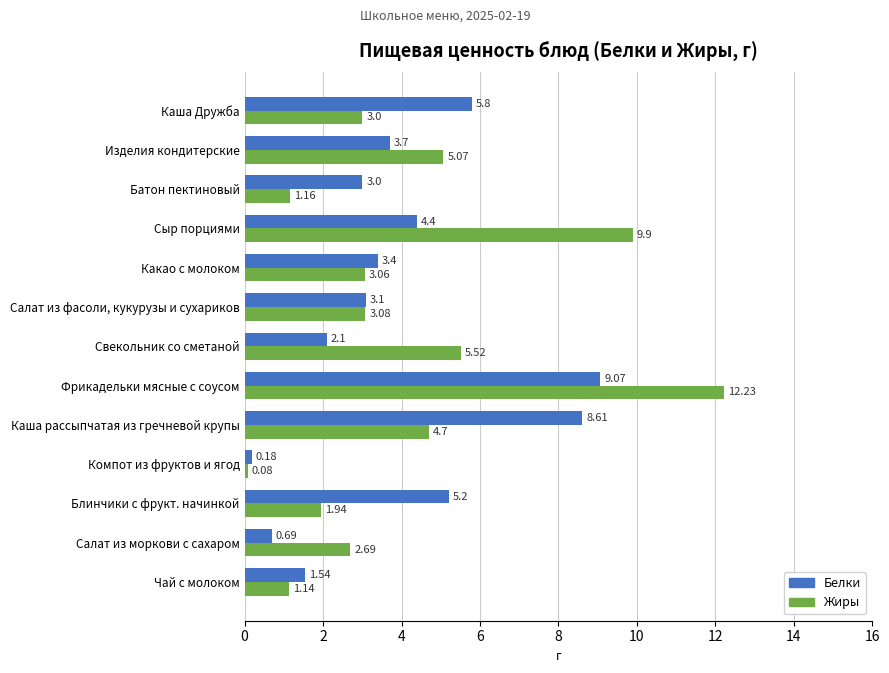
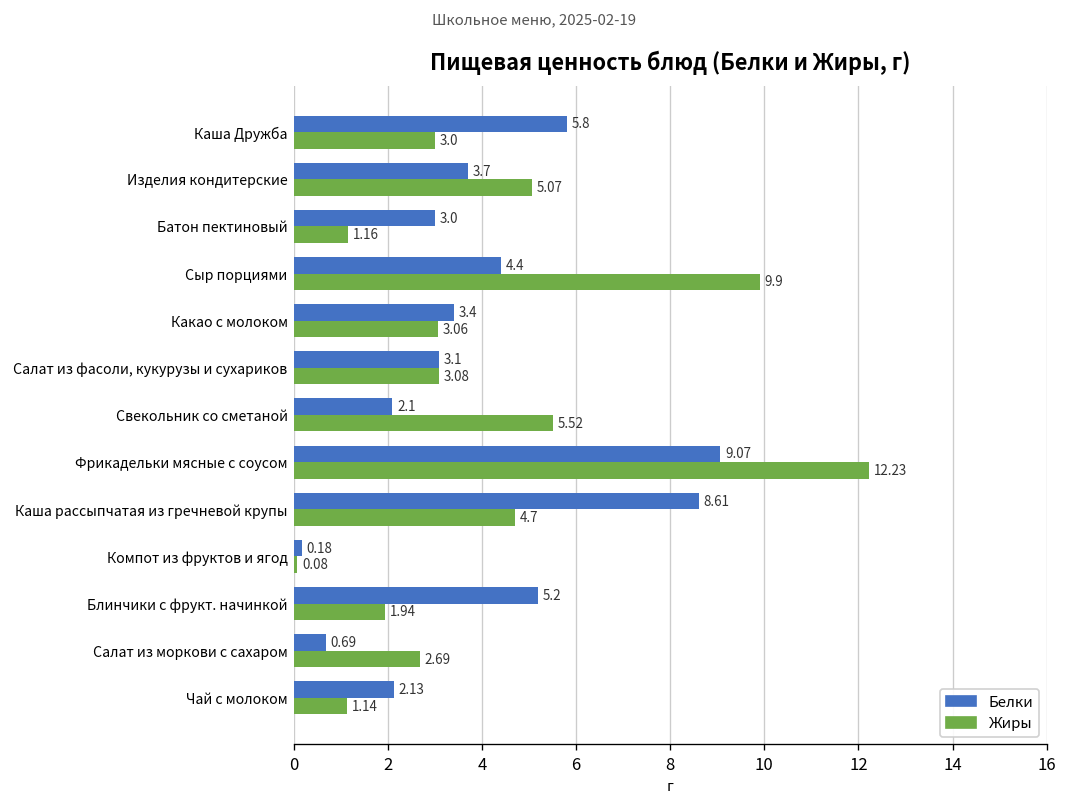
Белки, Чай с молоком: 1.54 -> 2.13
